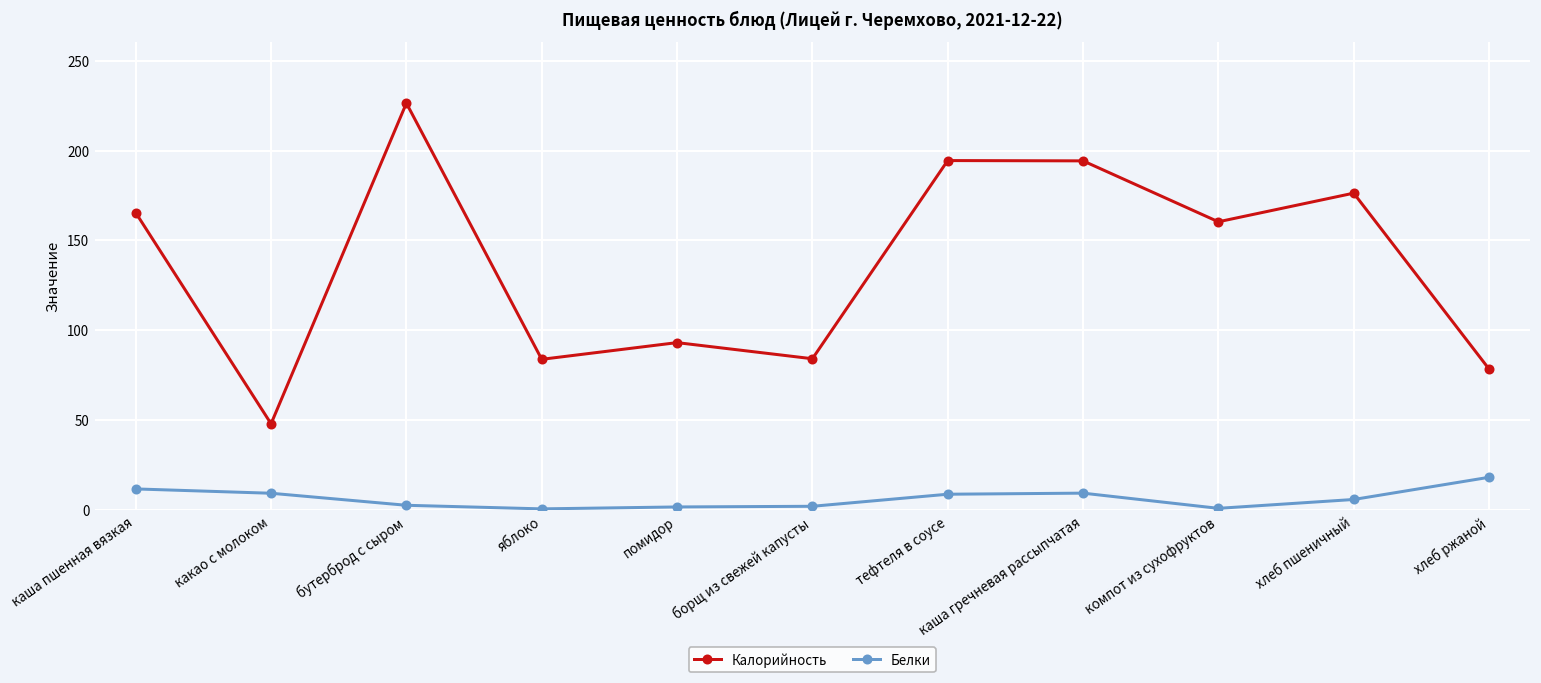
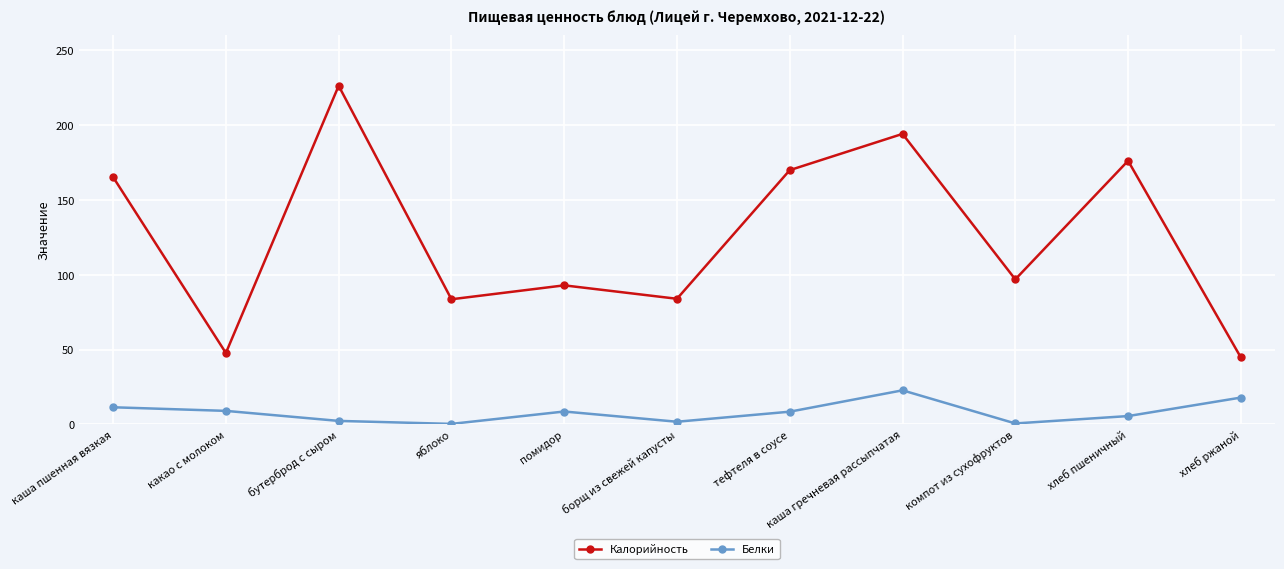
Белки, помидор: 1 -> 9
Калорийность, тефтеля в соусе: 194 -> 170
Белки, каша гречневая рассыпчатая: 9 -> 23
Калорийность, компот из сухофруктов: 160 -> 97
Калорийность, хлеб ржаной: 78 -> 45
